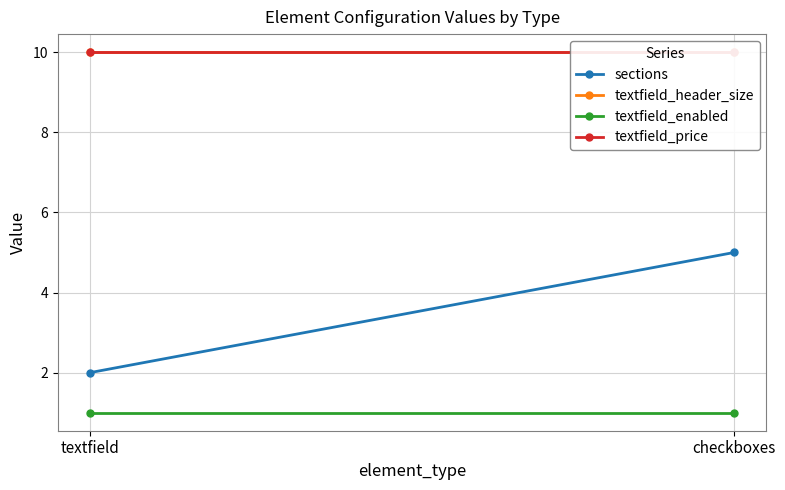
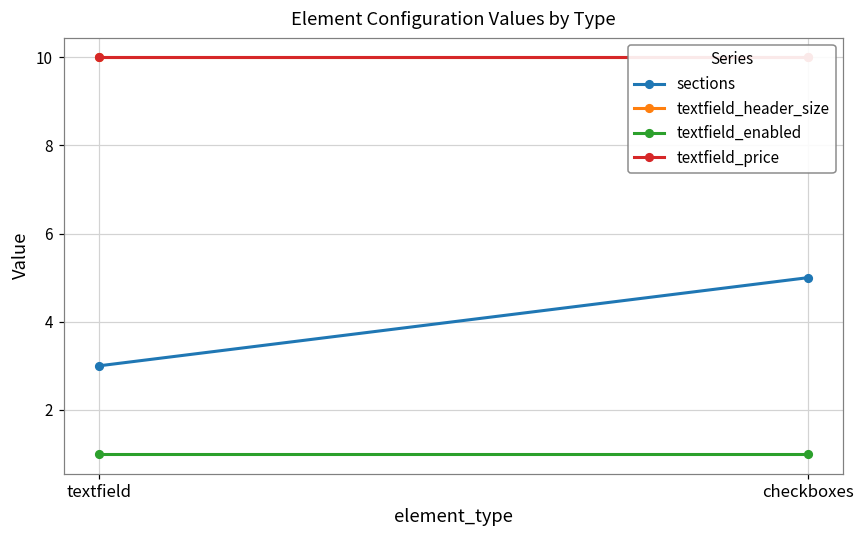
sections, textfield: 2 -> 3
